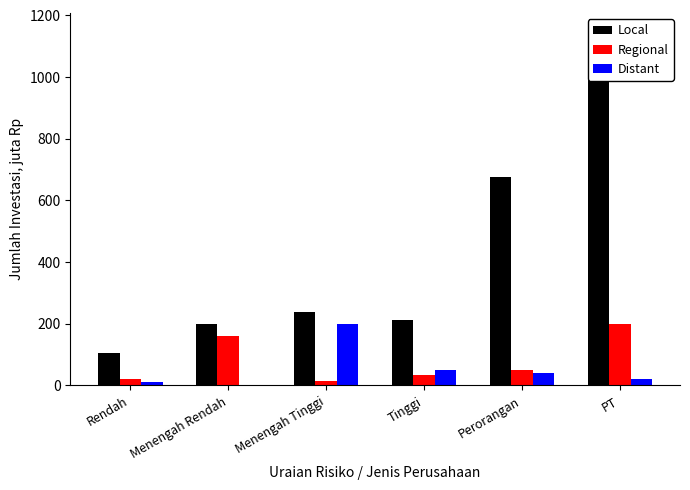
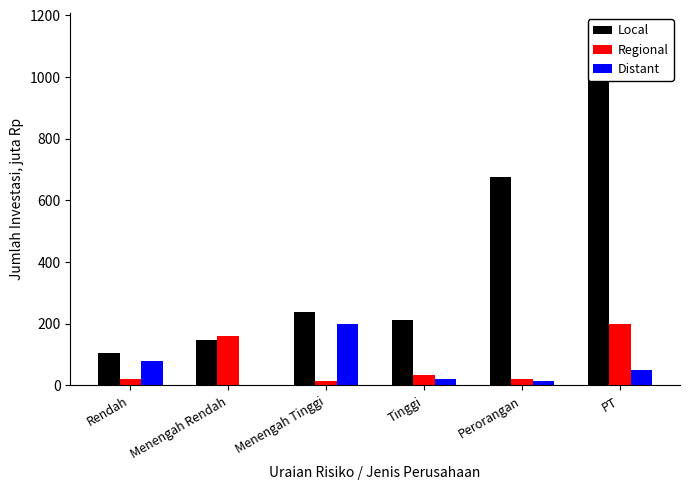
Distant, Rendah: 10 -> 80
Local, Menengah Rendah: 200 -> 150
Distant, Tinggi: 50 -> 20
Regional, Perorangan: 50 -> 20
Distant, Perorangan: 40 -> 10
Distant, PT: 20 -> 50
